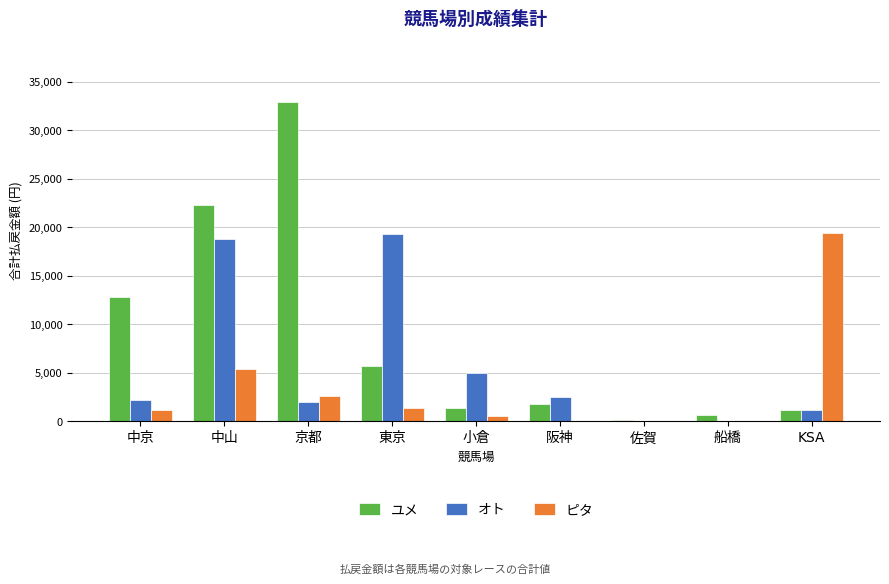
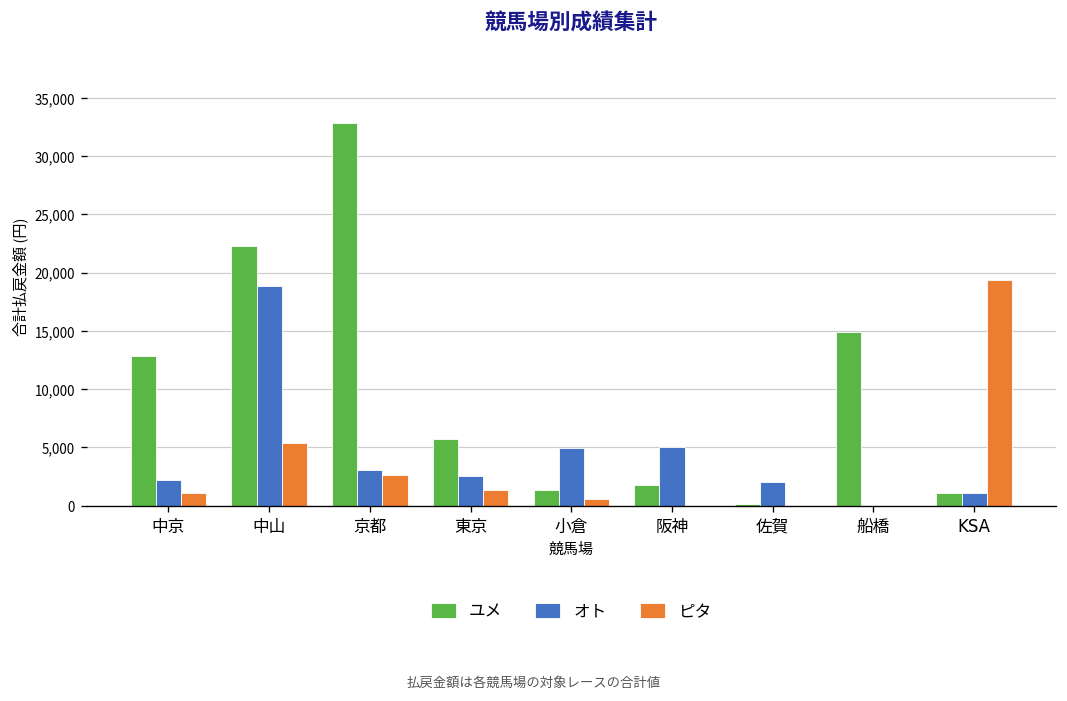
オト, 京都: 2,000 -> 3,000
オト, 東京: 19,000 -> 3,000
オト, 阪神: 3,000 -> 5,000
オト, 佐賀: 0 -> 2,000
ユメ, 船橋: 1,000 -> 15,000
